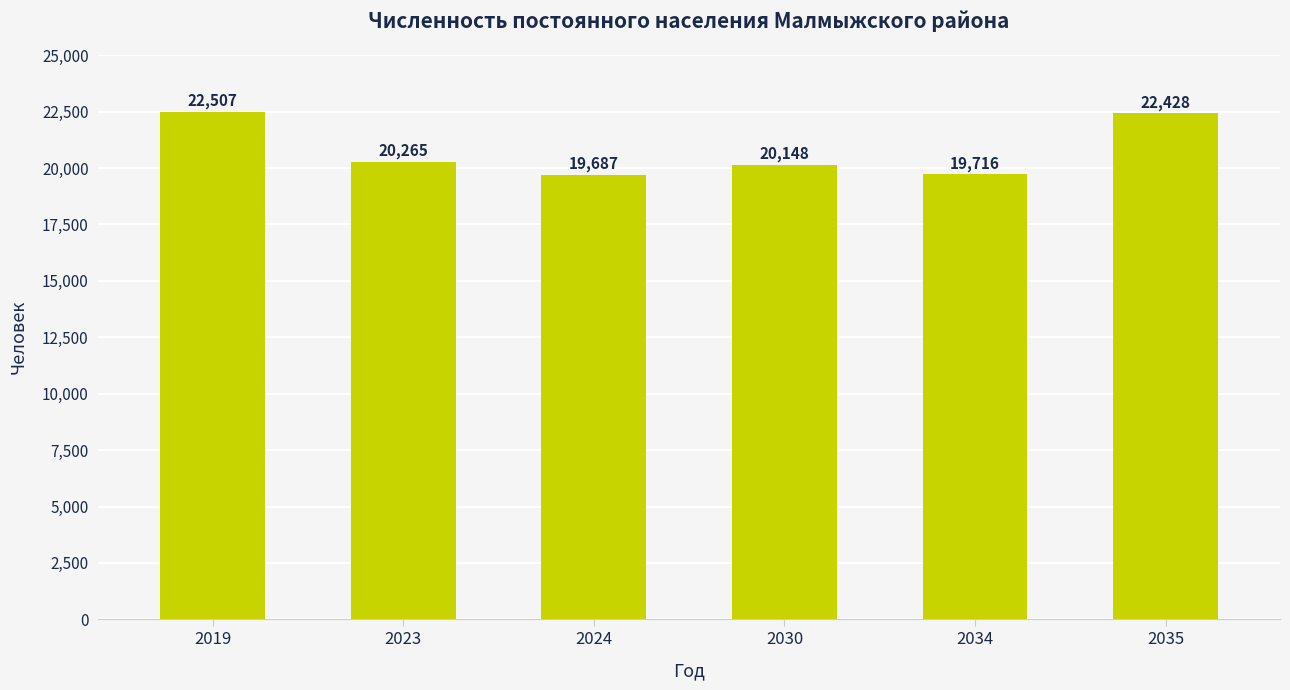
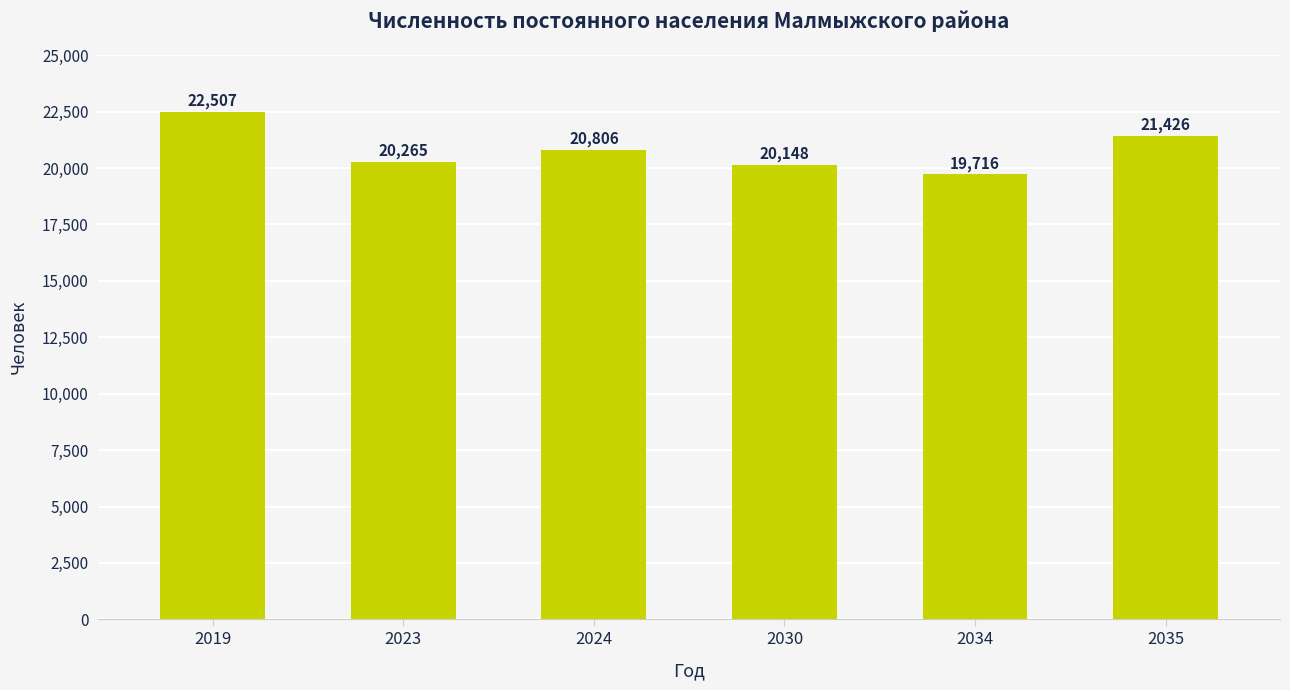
2024: 19,687 -> 20,806
2035: 22,428 -> 21,426
